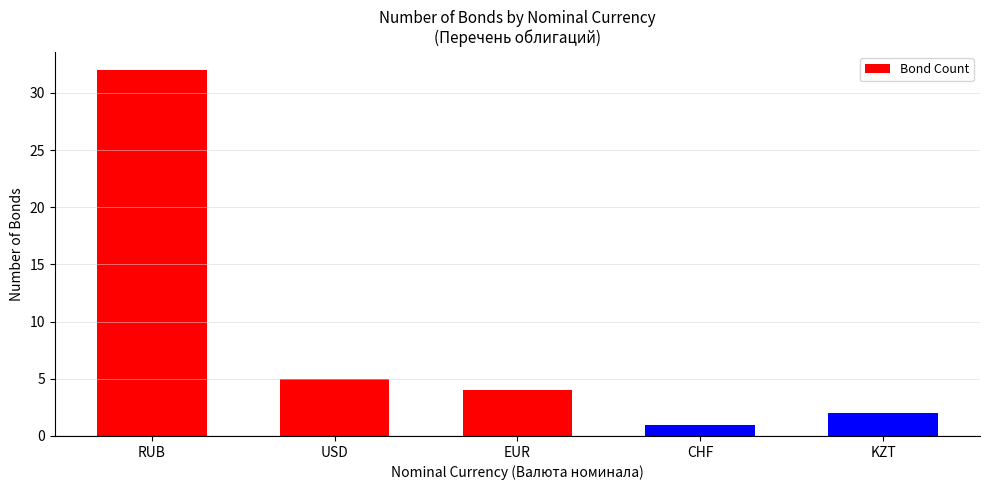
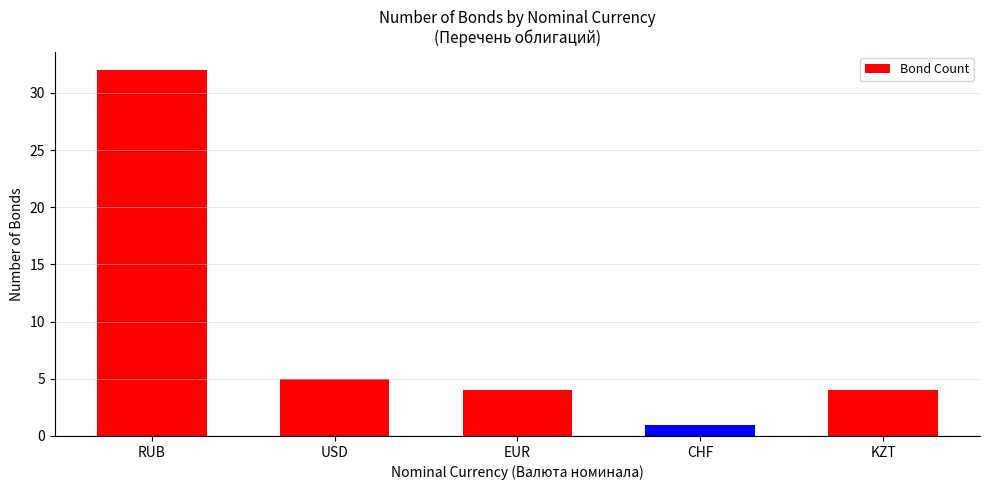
KZT: 2 -> 4
